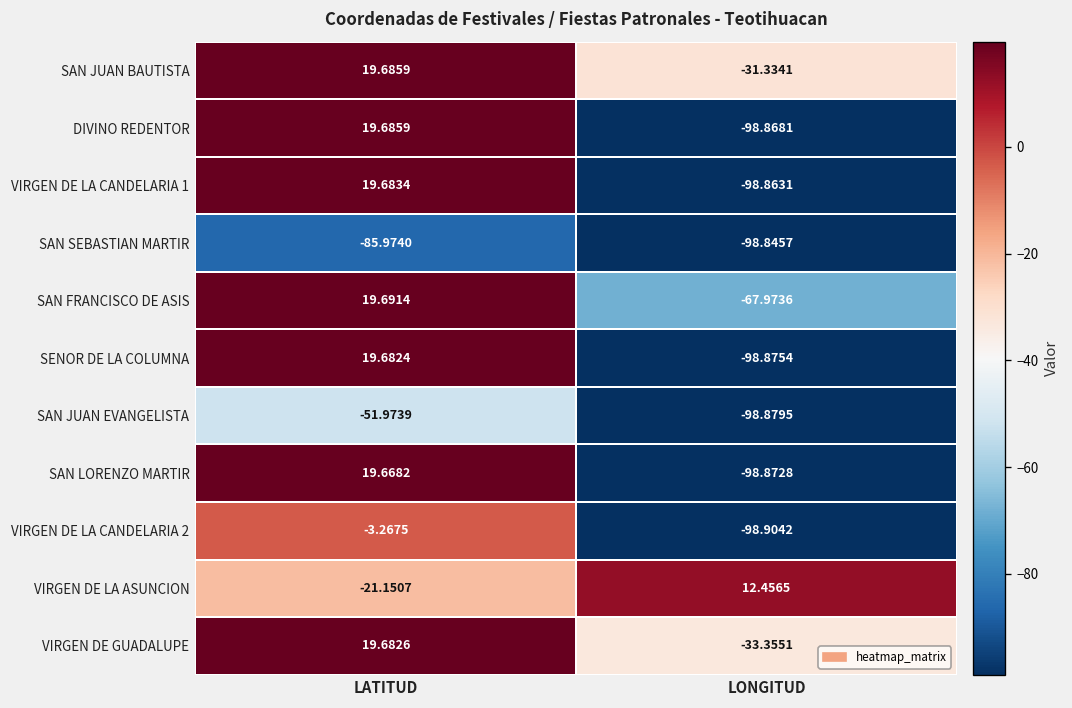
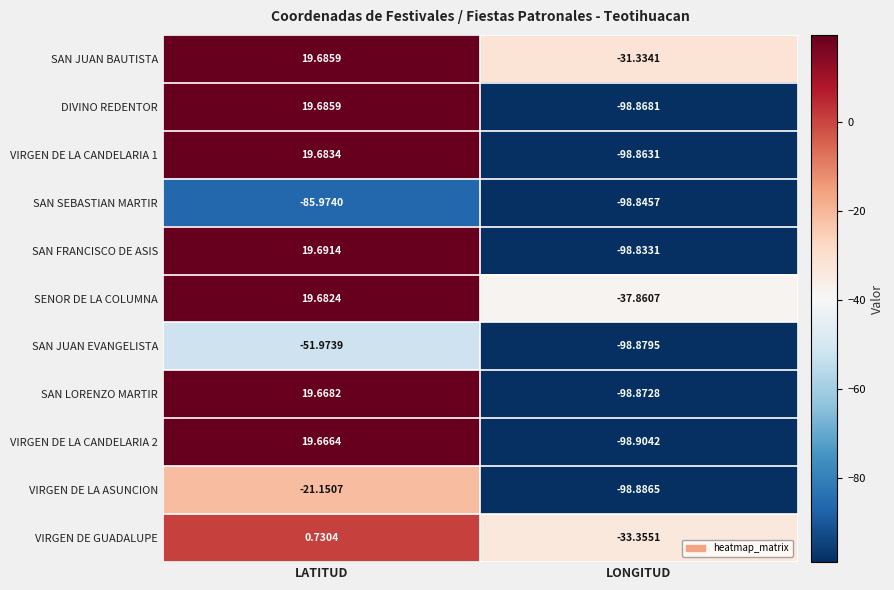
SAN FRANCISCO DE ASIS, LONGITUD: -67.9736 -> -98.8331
SENOR DE LA COLUMNA, LONGITUD: -98.8754 -> -37.8607
VIRGEN DE LA CANDELARIA 2, LATITUD: -3.2675 -> 19.6664
VIRGEN DE LA ASUNCION, LONGITUD: 12.4565 -> -98.8865
VIRGEN DE GUADALUPE, LATITUD: 19.6826 -> 0.7304
